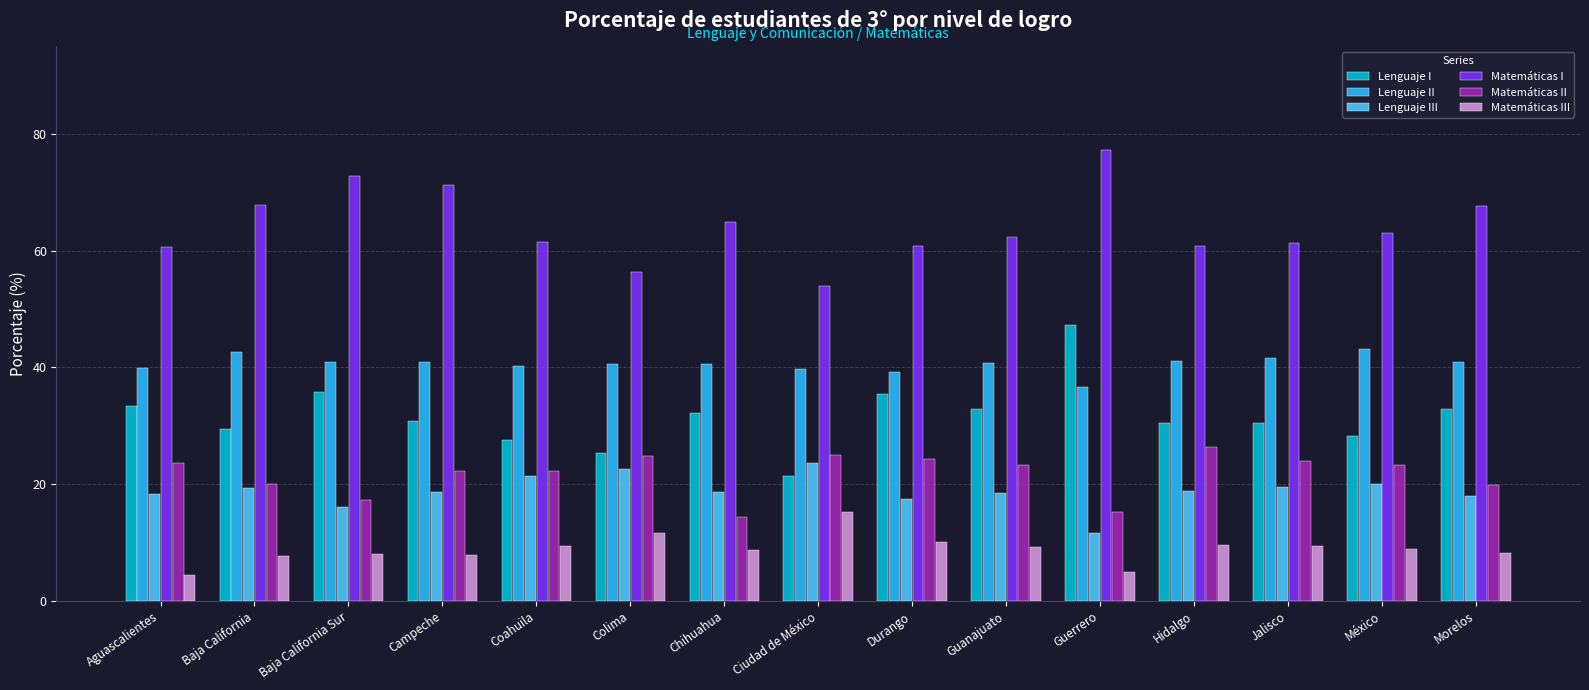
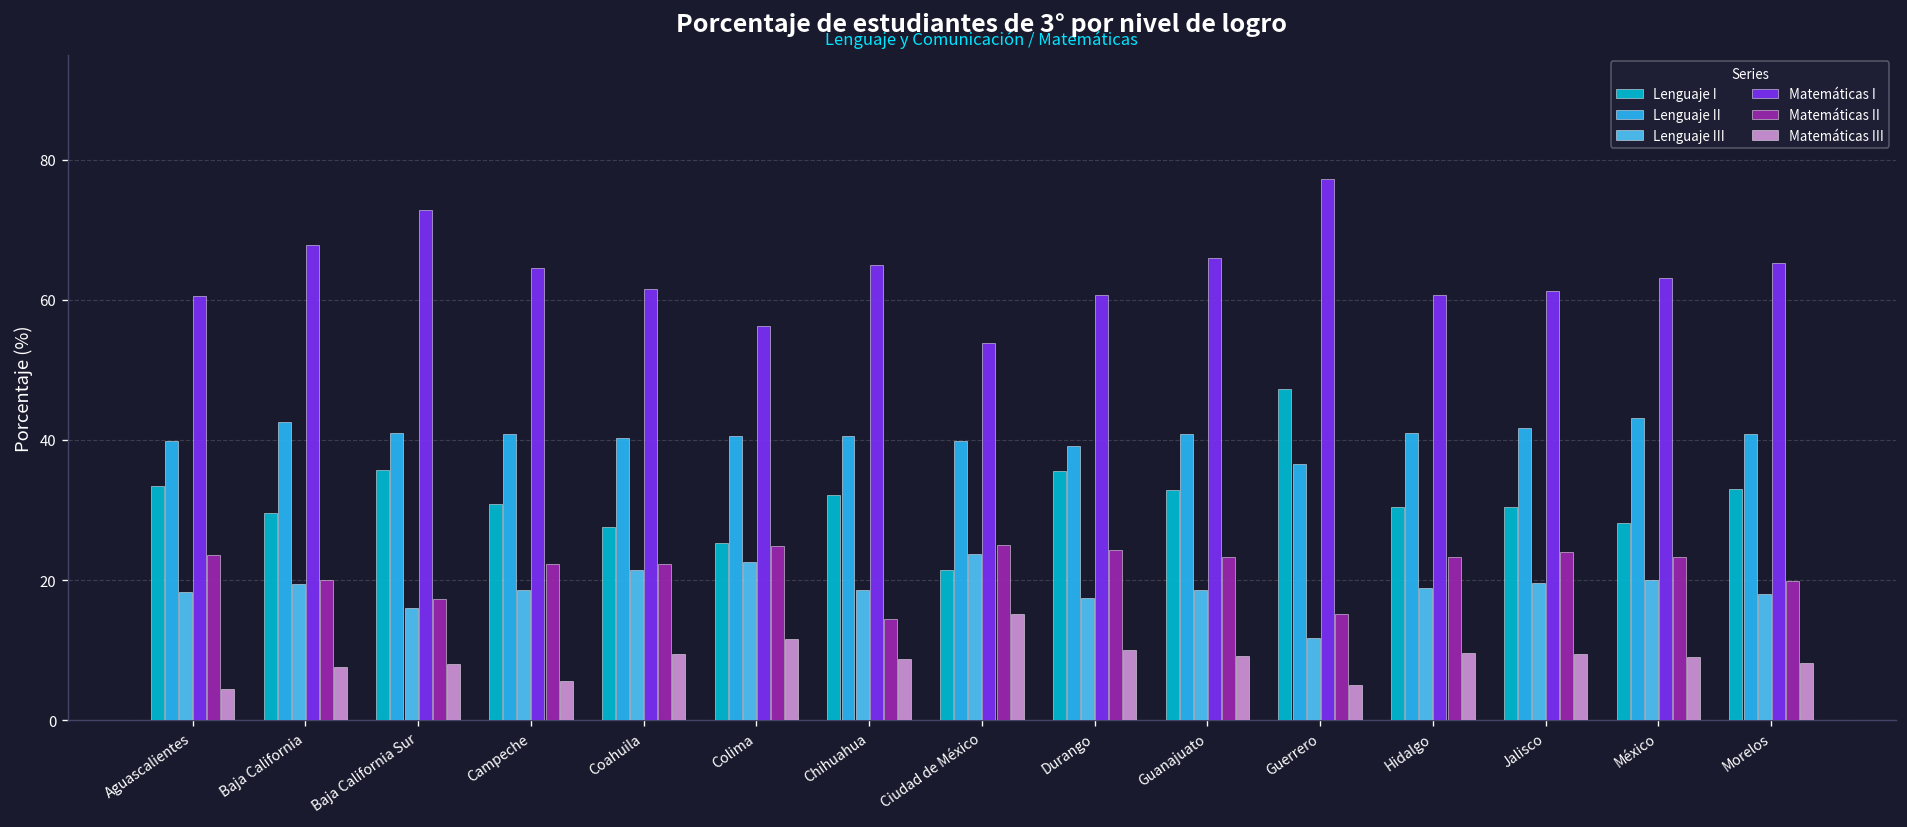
Matemáticas I, Campeche: 71 -> 65
Matemáticas III, Campeche: 8 -> 6
Matemáticas I, Guanajuato: 62 -> 66
Matemáticas II, Hidalgo: 26 -> 23
Matemáticas I, Morelos: 68 -> 65
